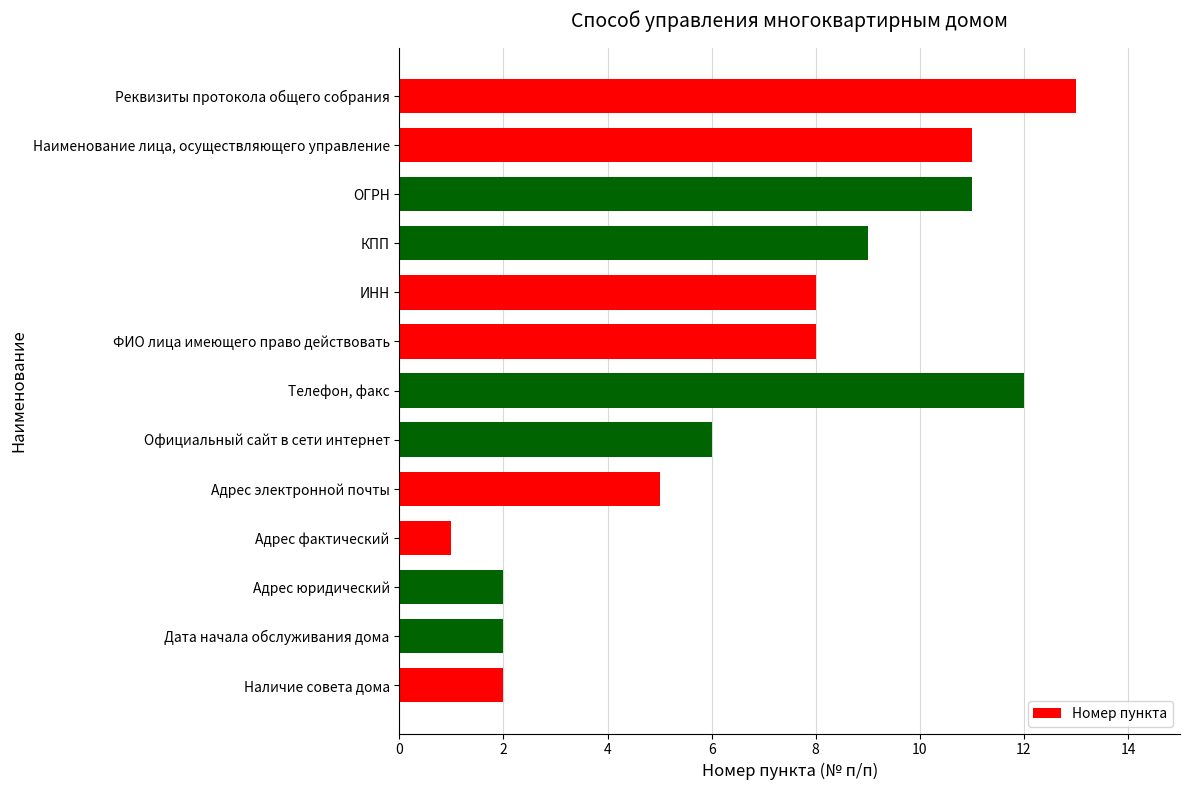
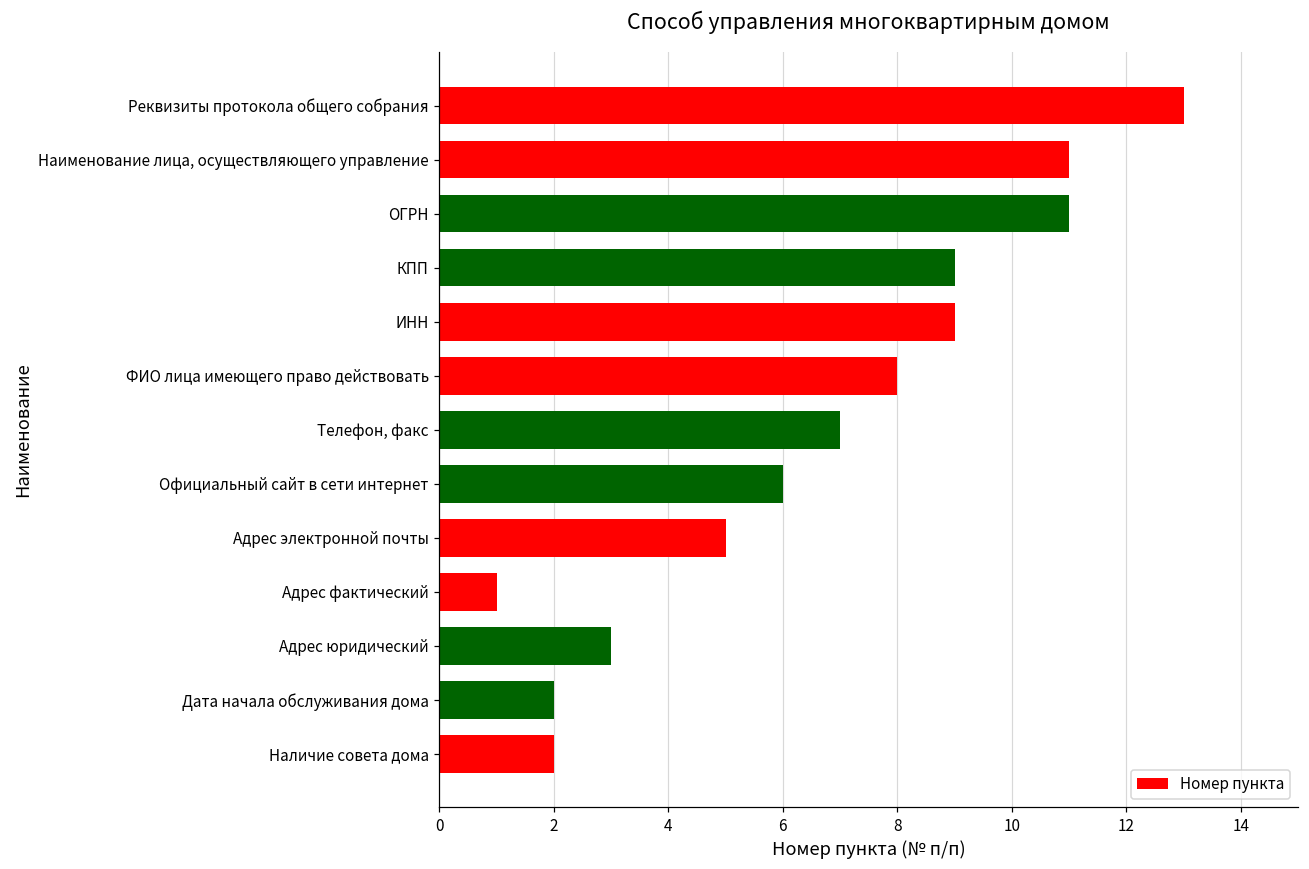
ИНН: 8 -> 9
Телефон, факс: 12 -> 7
Адрес юридический: 2 -> 3
